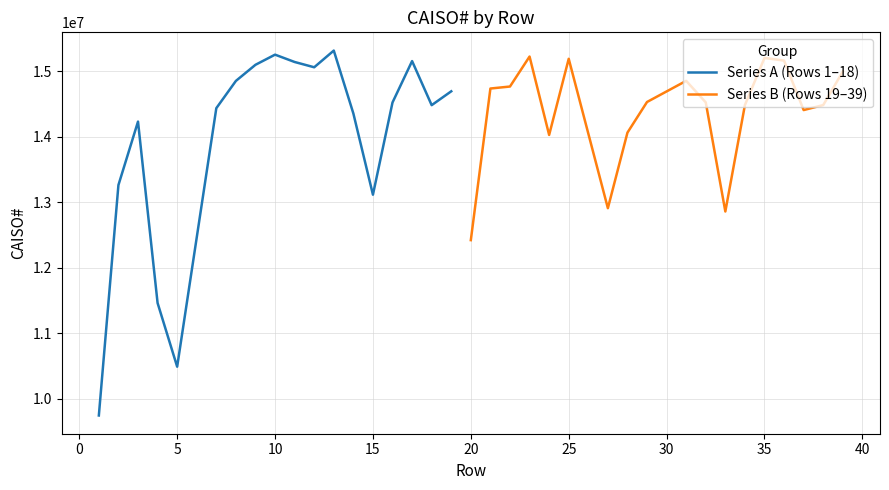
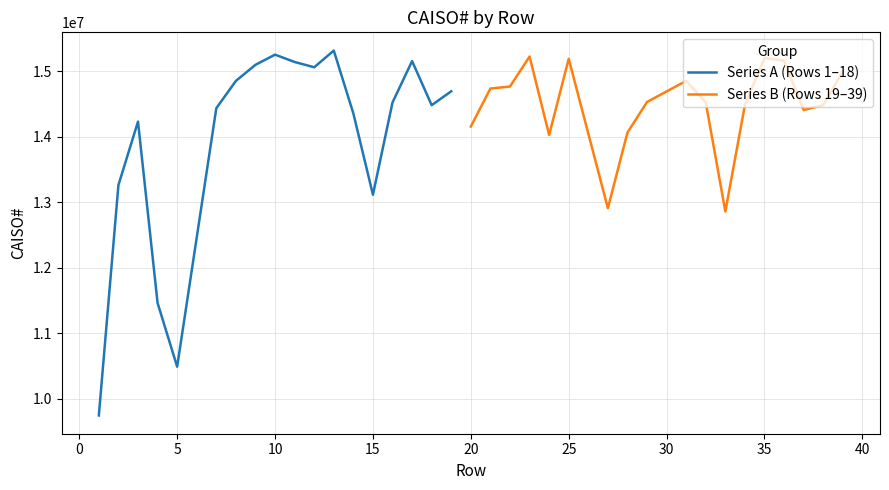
Series B (Rows 19–39), 20: 12400000 -> 14200000
